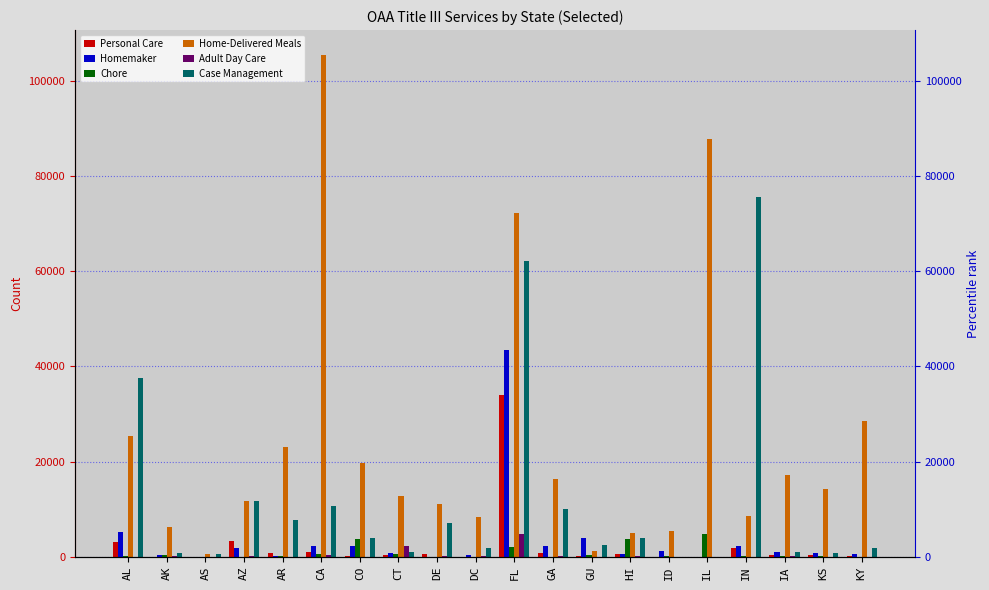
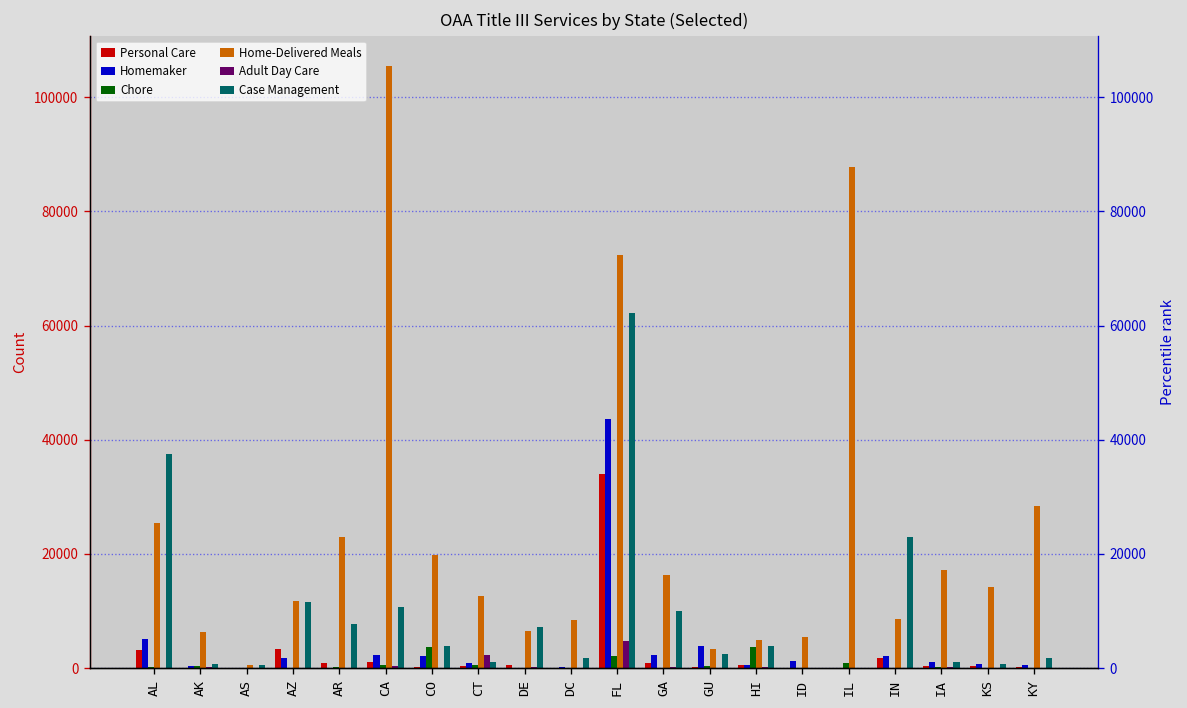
Home-Delivered Meals, DE: 11000 -> 7000
Home-Delivered Meals, GU: 1000 -> 3000
Chore, IL: 5000 -> 1000
Case Management, IN: 76000 -> 23000
